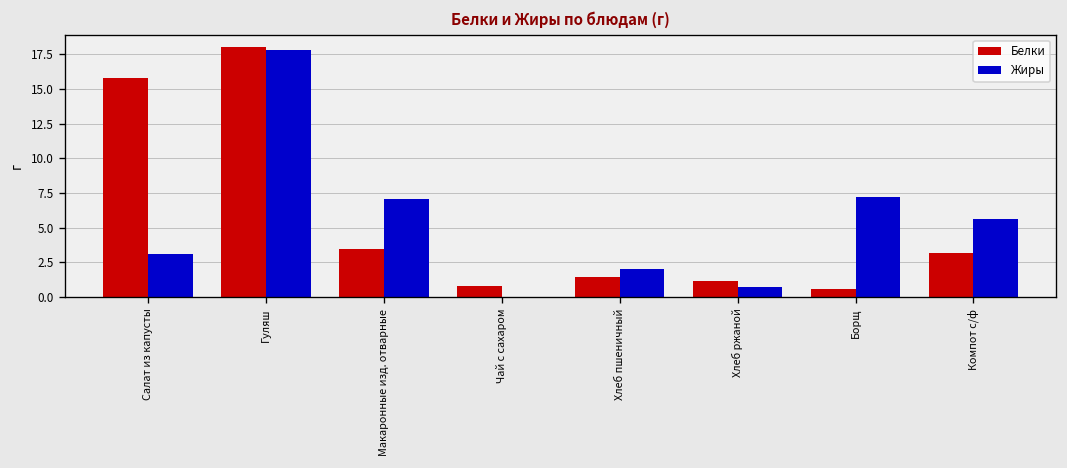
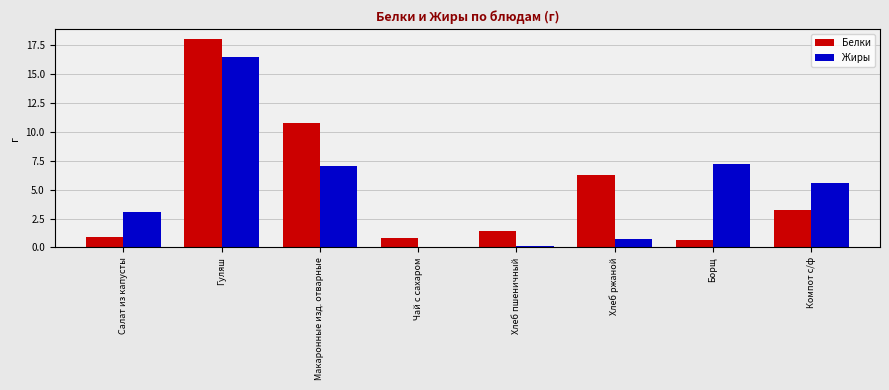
Белки, Салат из капусты: 15.8 -> 0.9
Жиры, Гуляш: 17.8 -> 16.5
Белки, Макаронные изд. отварные: 3.5 -> 10.8
Жиры, Хлеб пшеничный: 2.0 -> 0.1
Белки, Хлеб ржаной: 1.2 -> 6.2
